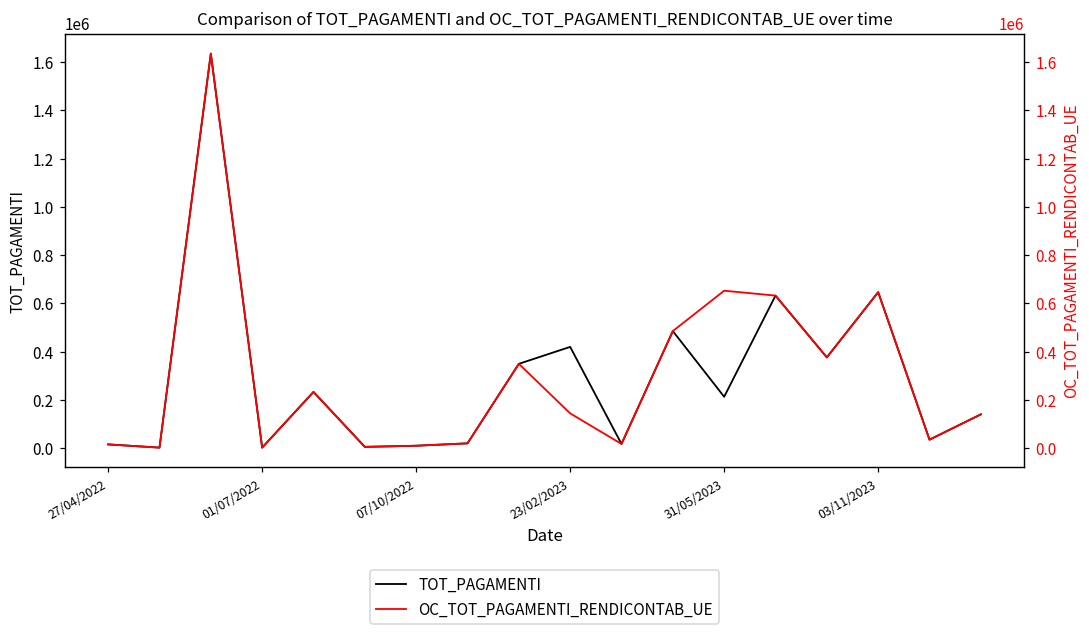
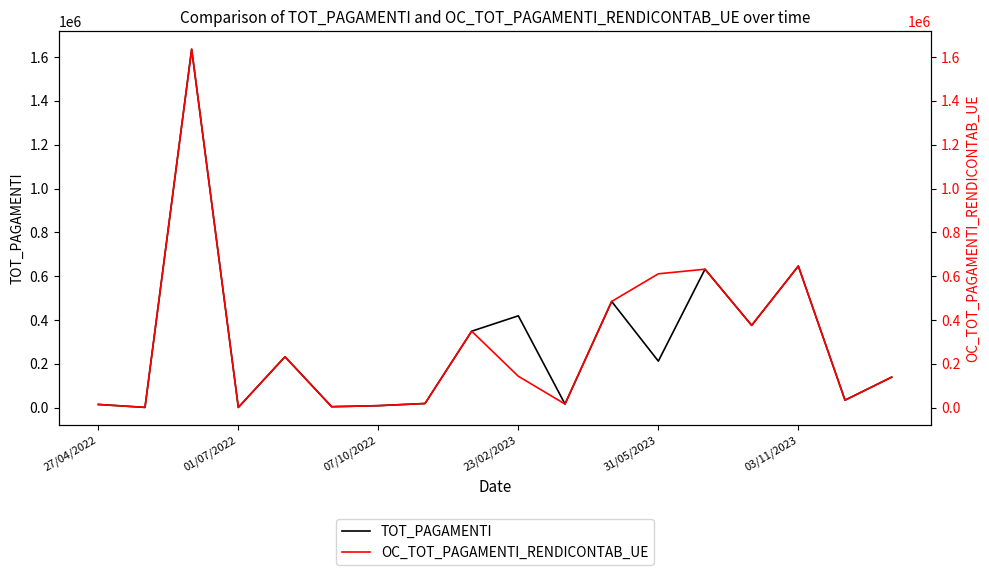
OC_TOT_PAGAMENTI_RENDICONTAB_UE, 31/05/2023: 650000 -> 610000
